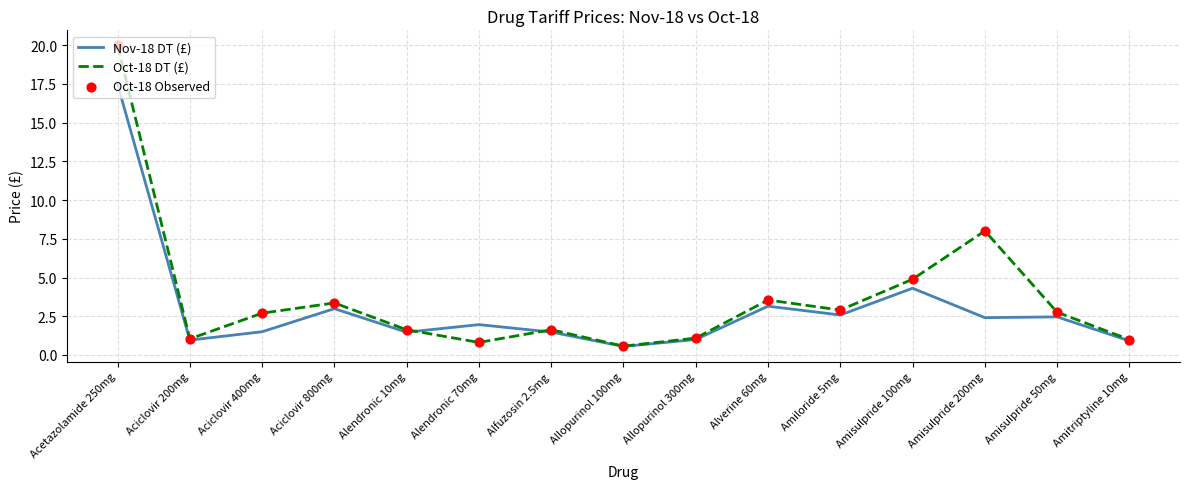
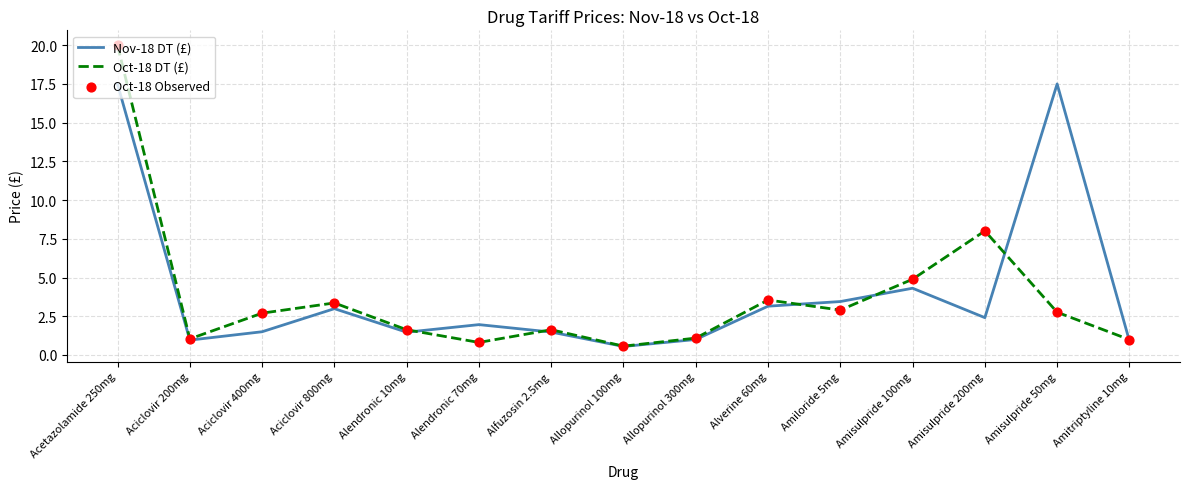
Nov-18 DT (£), Amiloride 5mg: 2.6 -> 3.5
Nov-18 DT (£), Amisulpride 50mg: 2.5 -> 17.5
